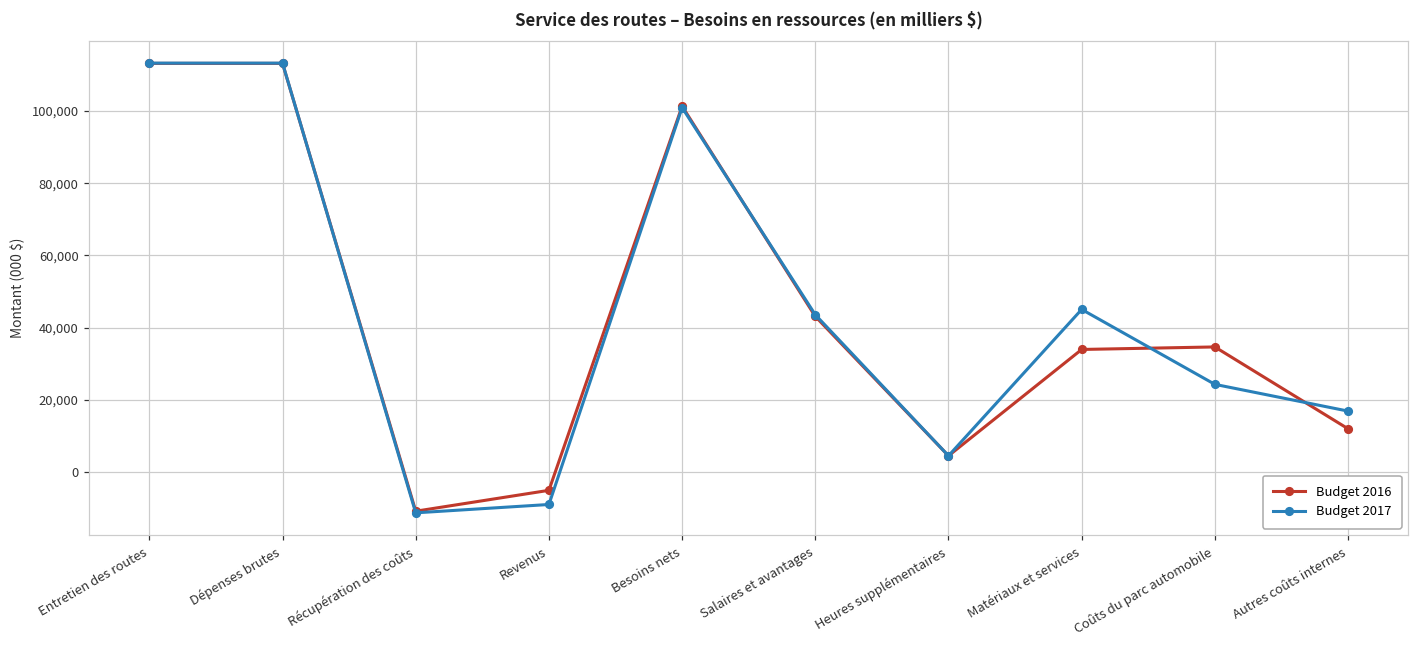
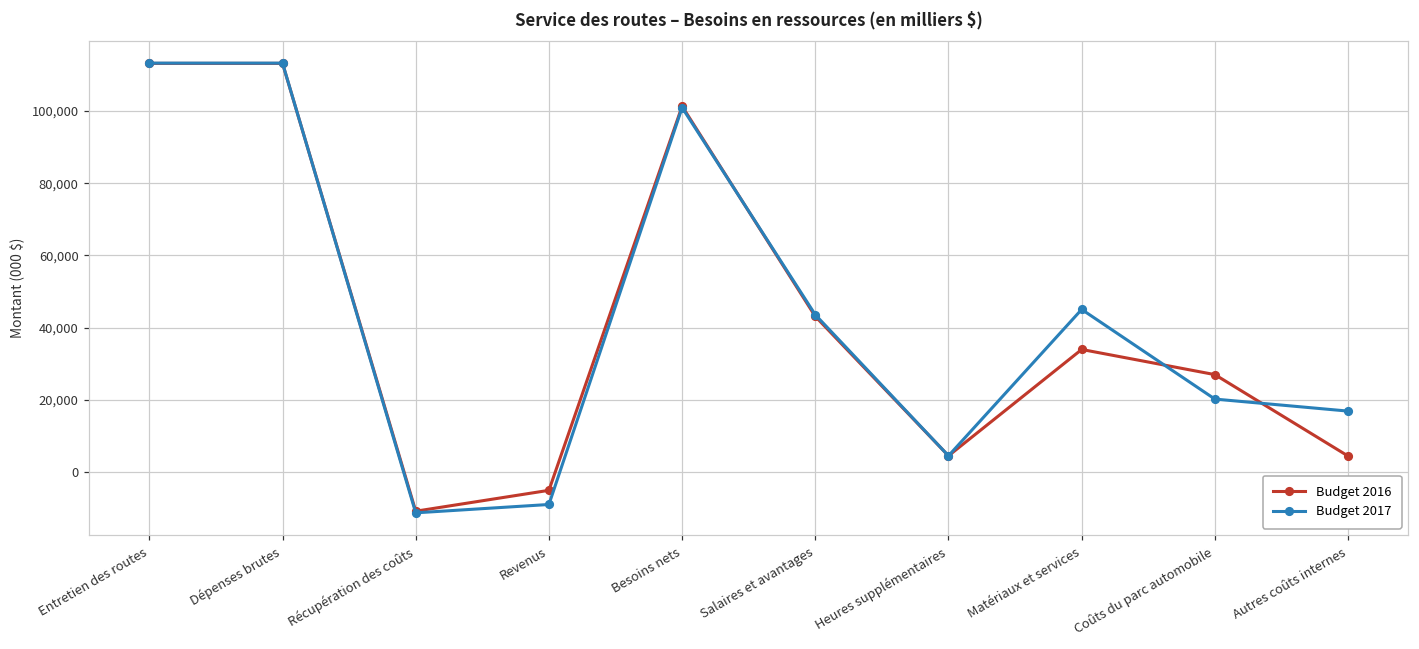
Budget 2016, Coûts du parc automobile: 35,000 -> 27,000
Budget 2017, Coûts du parc automobile: 24,000 -> 20,000
Budget 2016, Autres coûts internes: 12,000 -> 4,000
